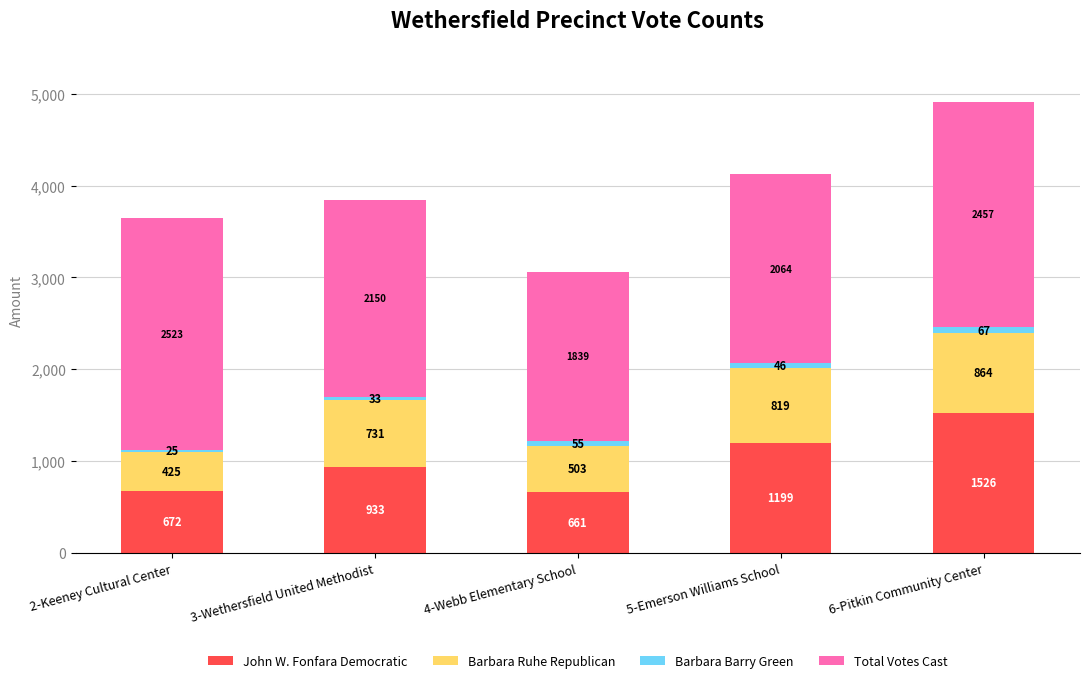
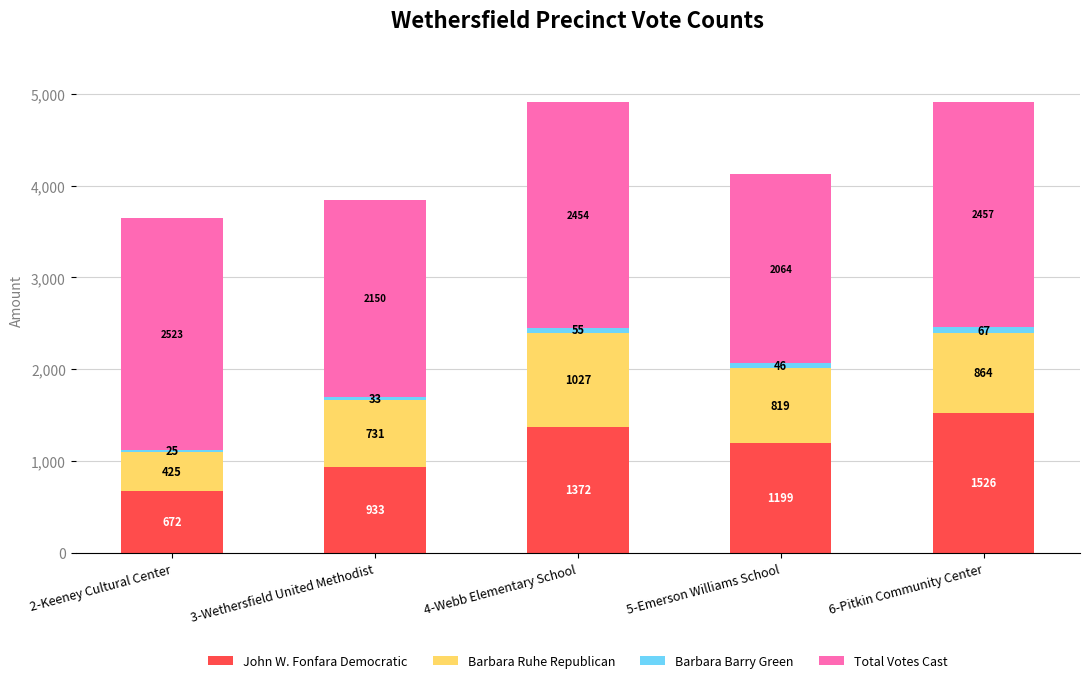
John W. Fonfara Democratic, 4-Webb Elementary School: 661 -> 1372
Barbara Ruhe Republican, 4-Webb Elementary School: 503 -> 1027
Total Votes Cast, 4-Webb Elementary School: 1839 -> 2454
